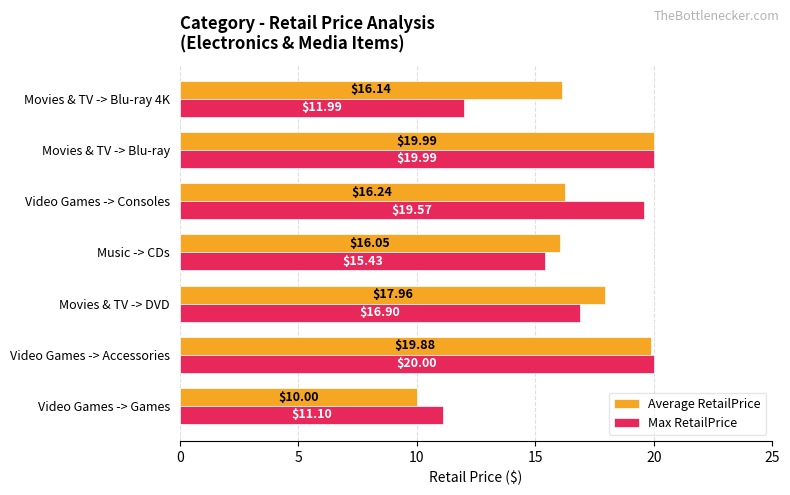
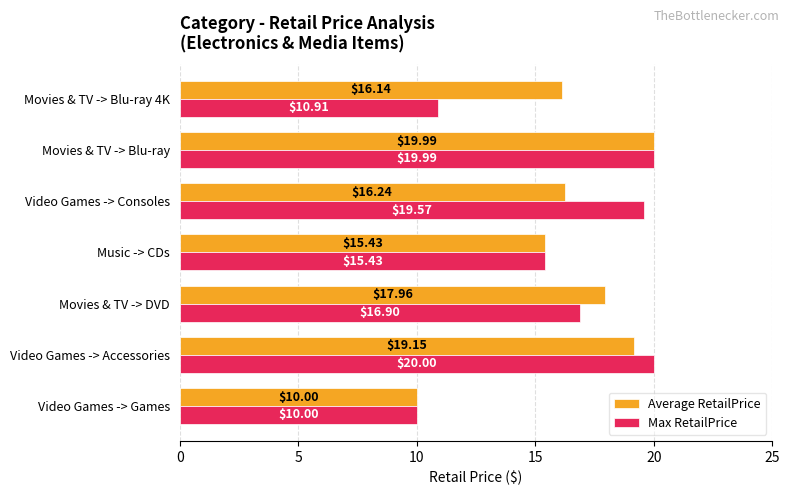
Max RetailPrice, Movies & TV -> Blu-ray 4K: $11.99 -> $10.91
Average RetailPrice, Music -> CDs: $16.05 -> $15.43
Average RetailPrice, Video Games -> Accessories: $19.88 -> $19.15
Max RetailPrice, Video Games -> Games: $11.10 -> $10.00
